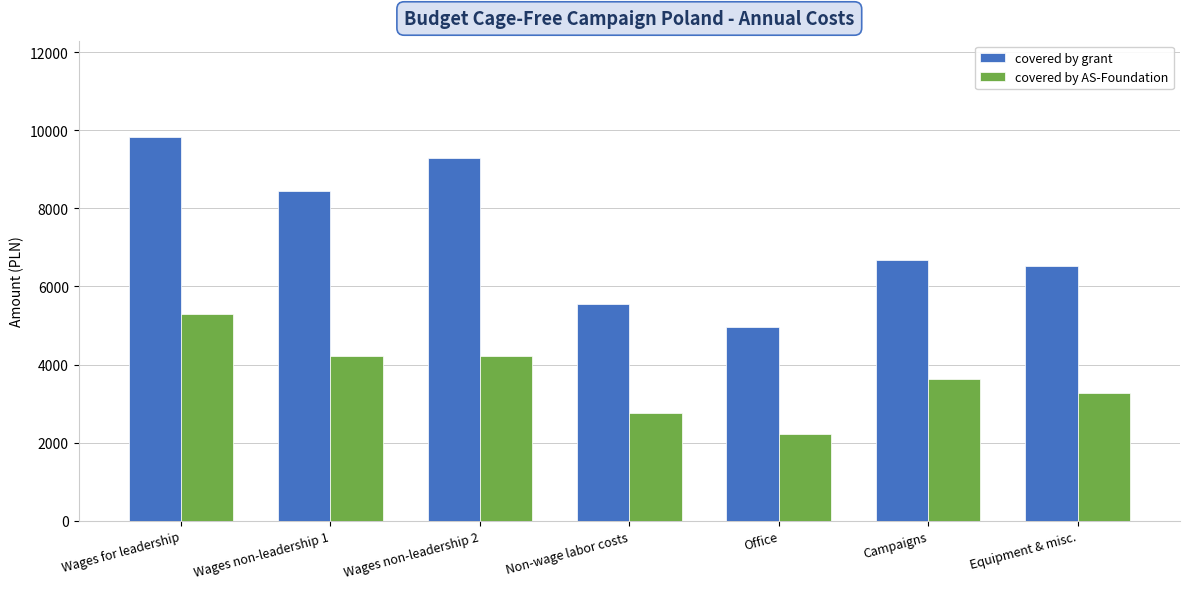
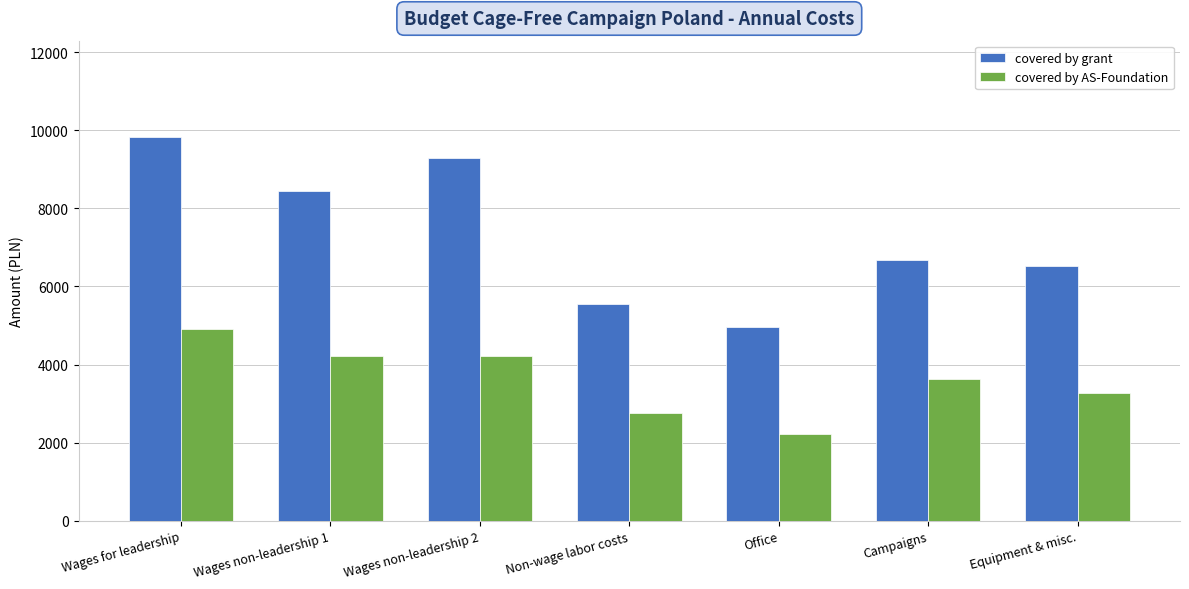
covered by AS-Foundation, Wages for leadership: 5300 -> 4900
